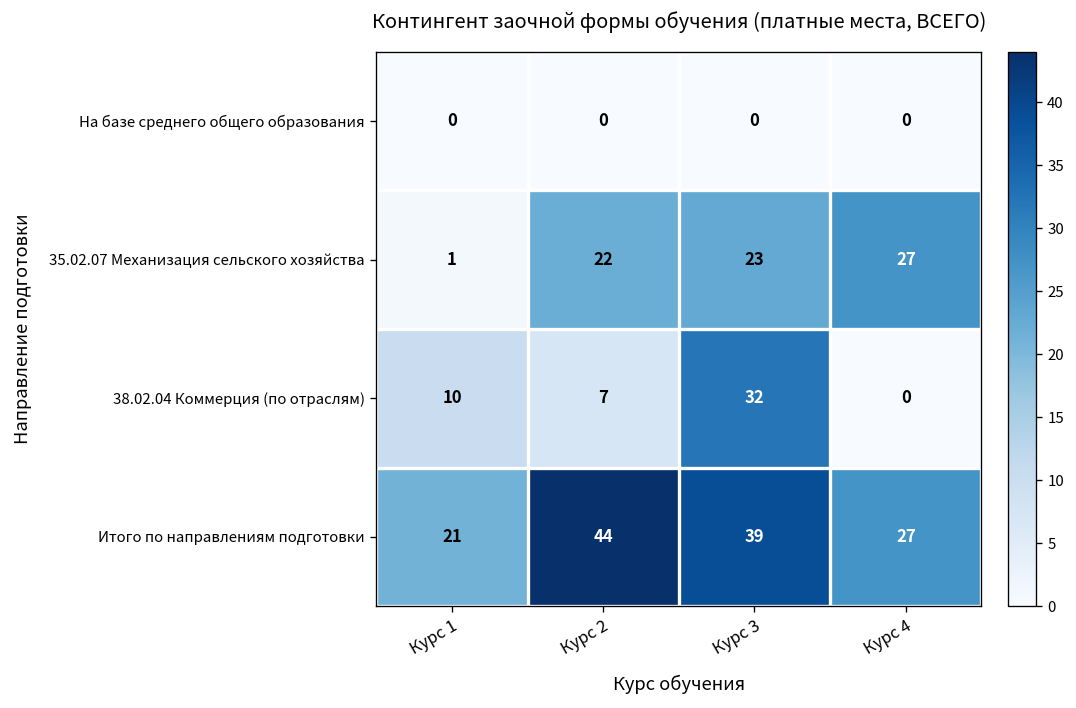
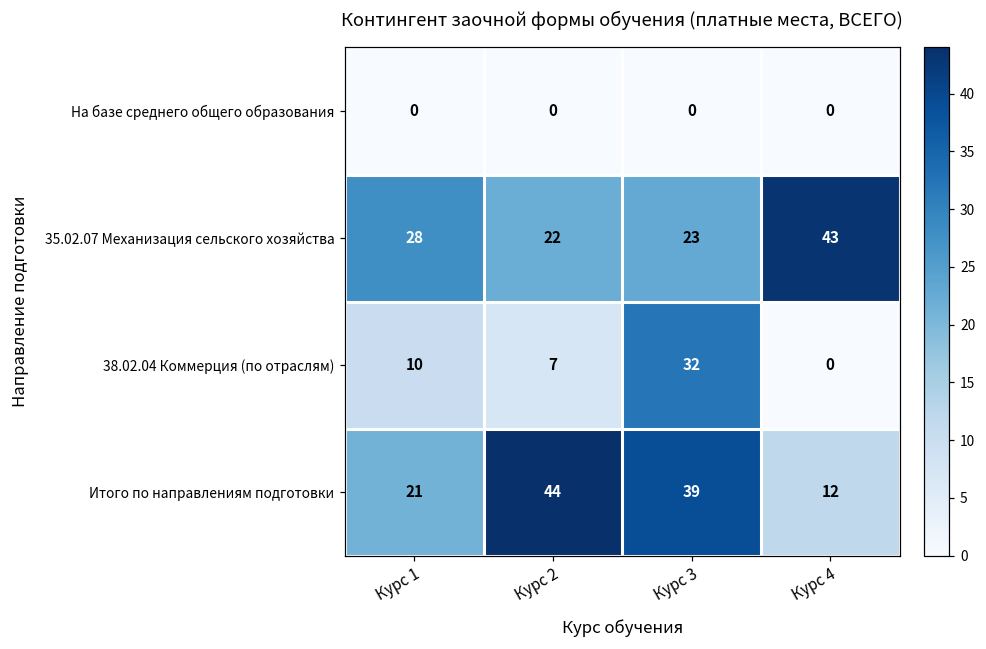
35.02.07 Механизация сельского хозяйства, Курс 1: 1 -> 28
35.02.07 Механизация сельского хозяйства, Курс 4: 27 -> 43
Итого по направлениям подготовки, Курс 4: 27 -> 12
